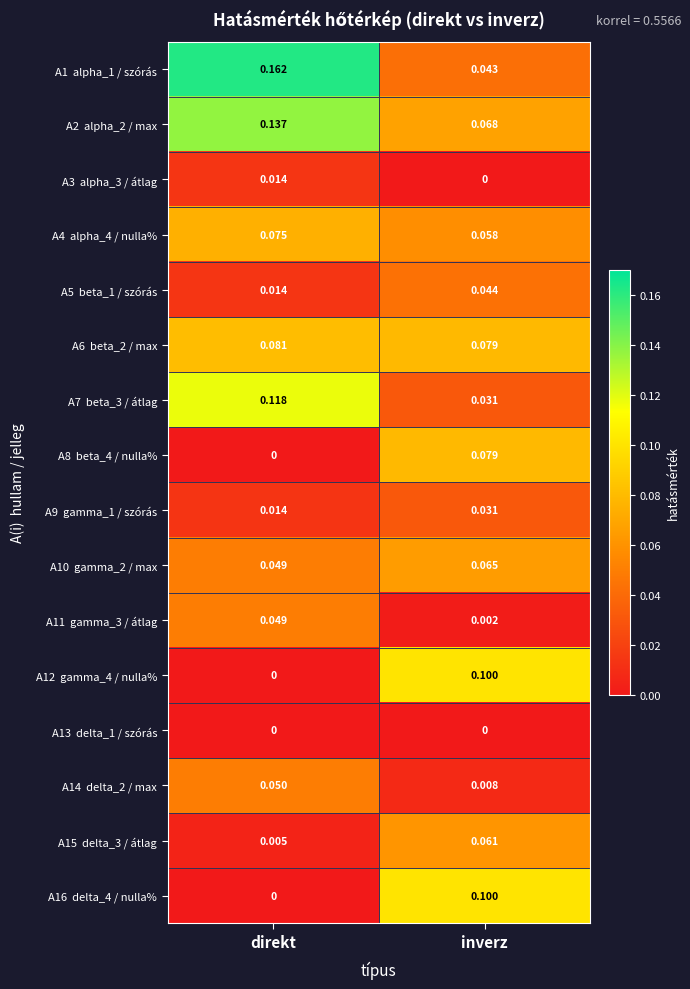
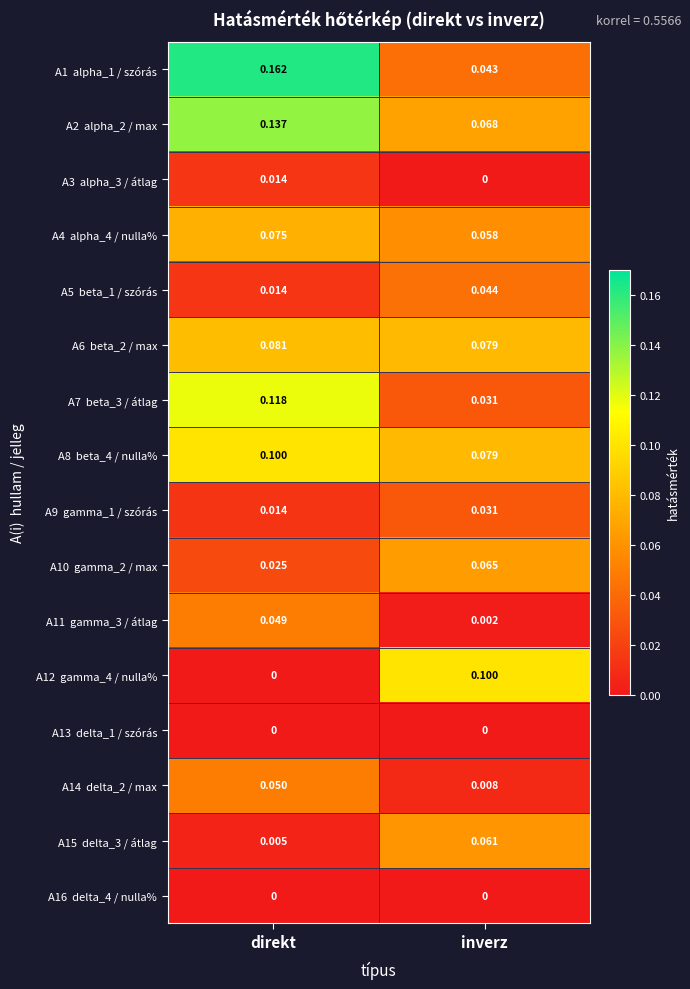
A8 beta_4 / nulla%, direkt: 0 -> 0.100
A10 gamma_2 / max, direkt: 0.049 -> 0.025
A16 delta_4 / nulla%, inverz: 0.100 -> 0
